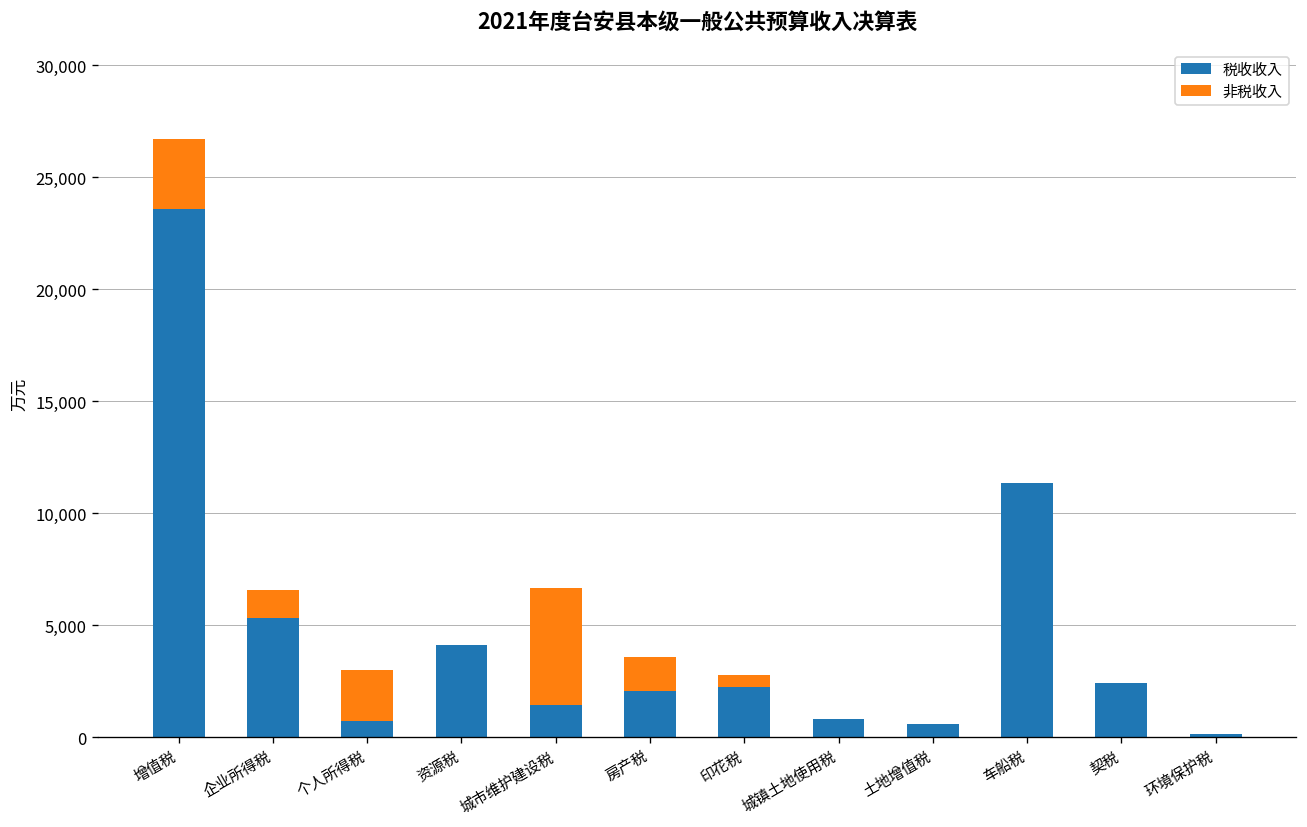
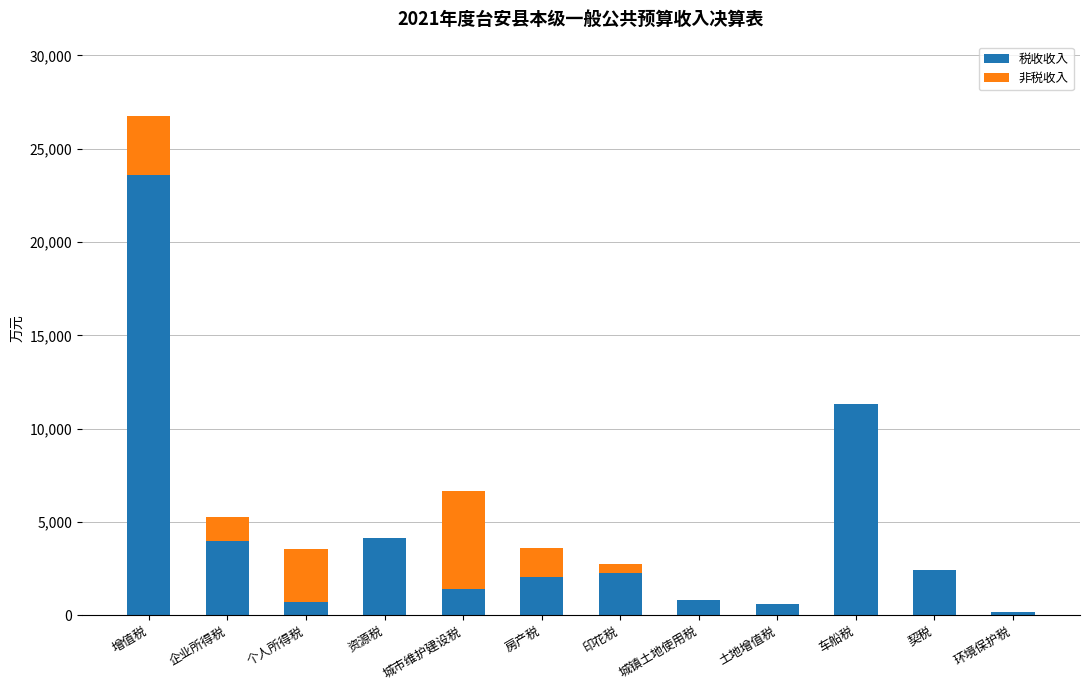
税收收入, 企业所得税: 5,300 -> 4,000
非税收入, 个人所得税: 2,300 -> 2,800
